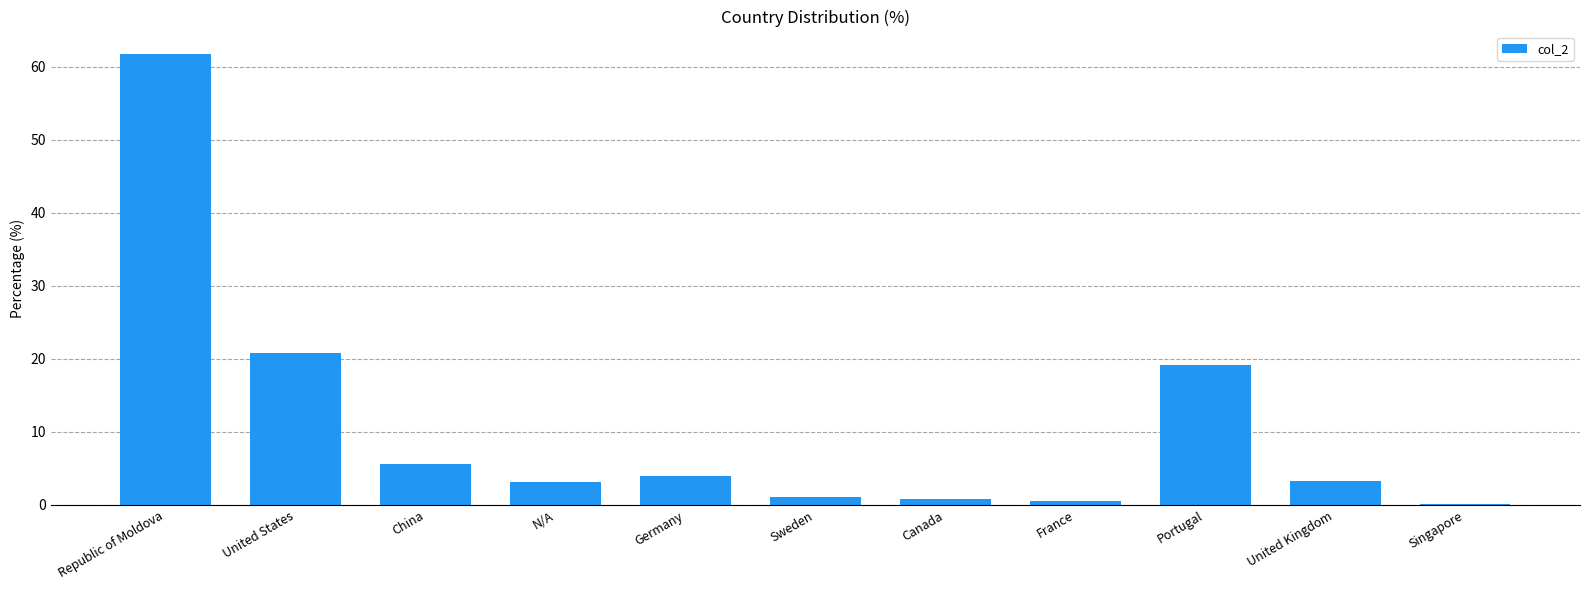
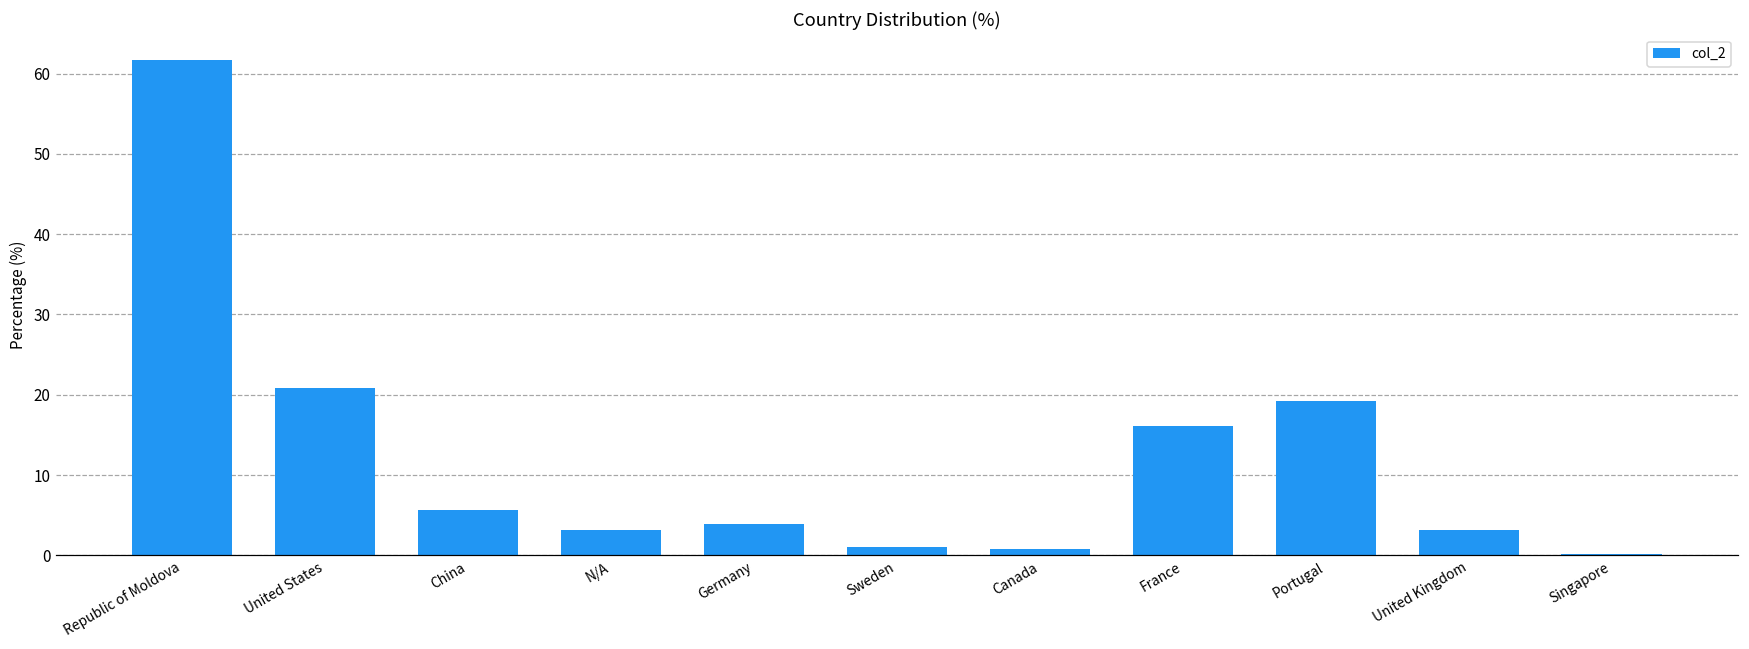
France: 1 -> 16
